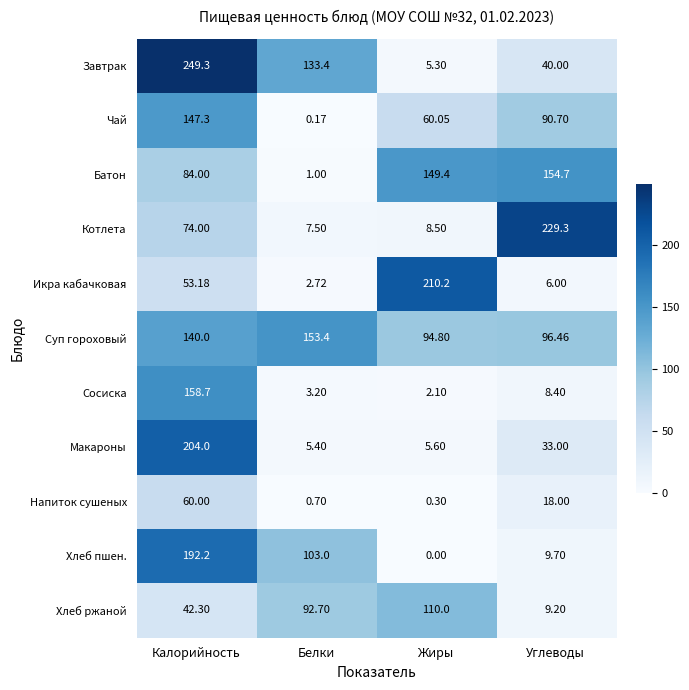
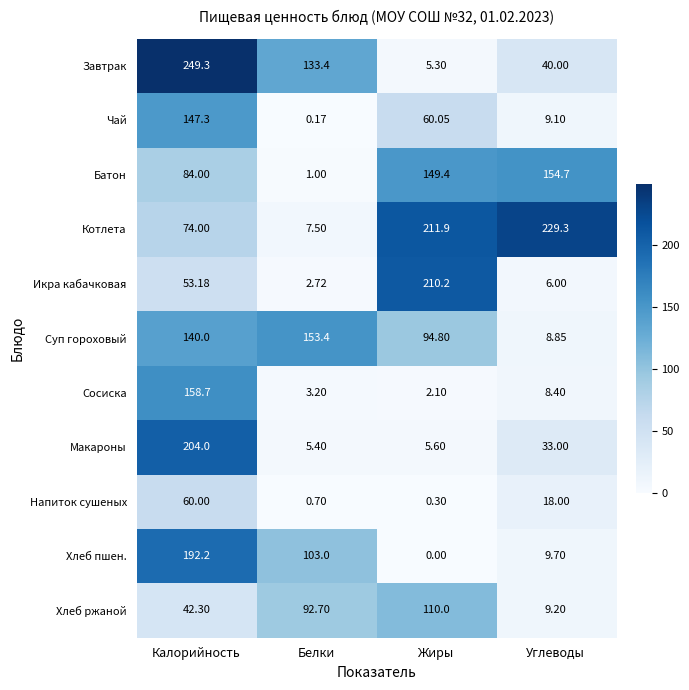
Чай, Углеводы: 90.70 -> 9.10
Котлета, Жиры: 8.50 -> 211.9
Суп гороховый, Углеводы: 96.46 -> 8.85
